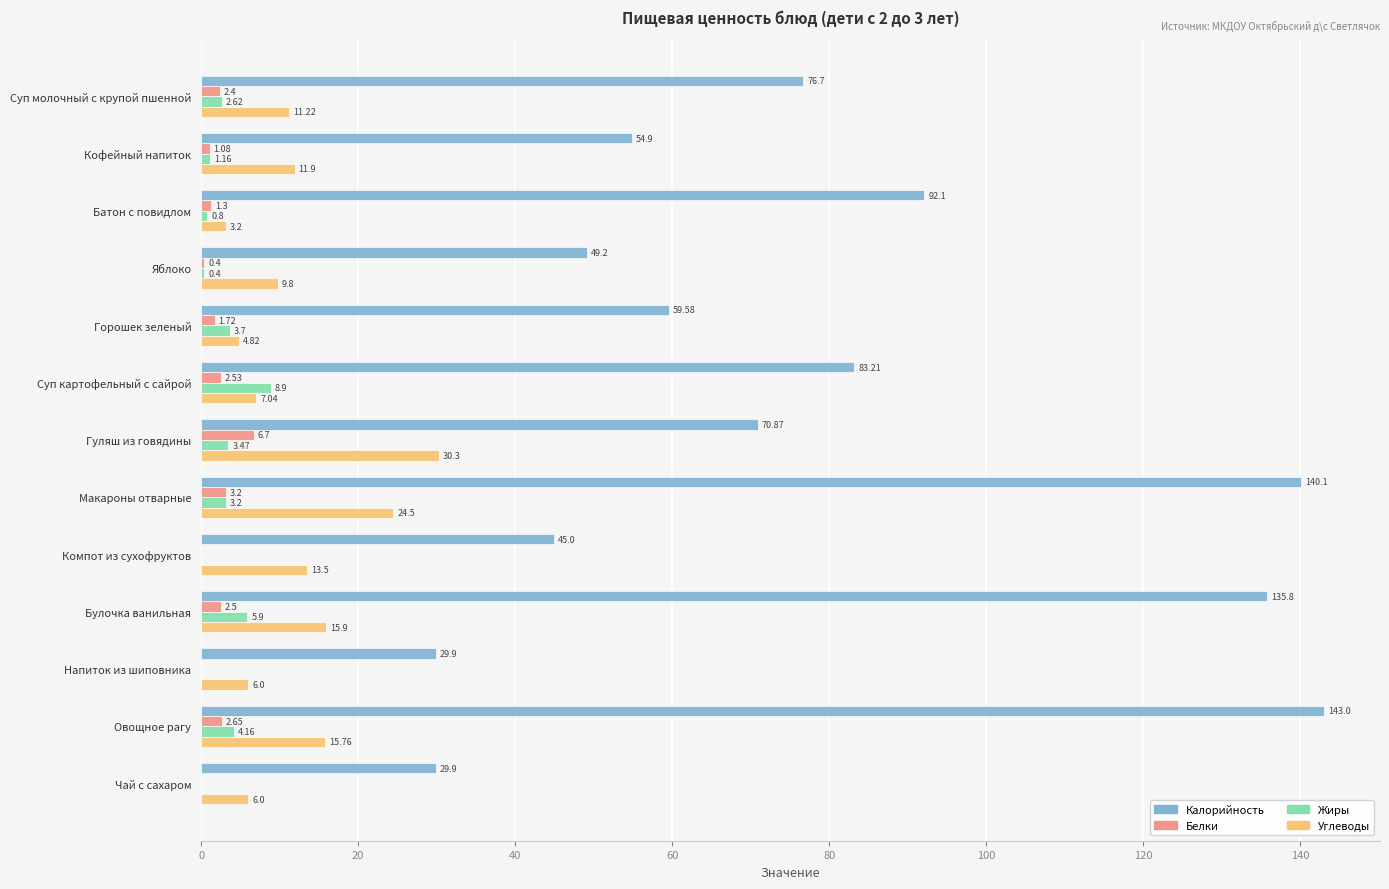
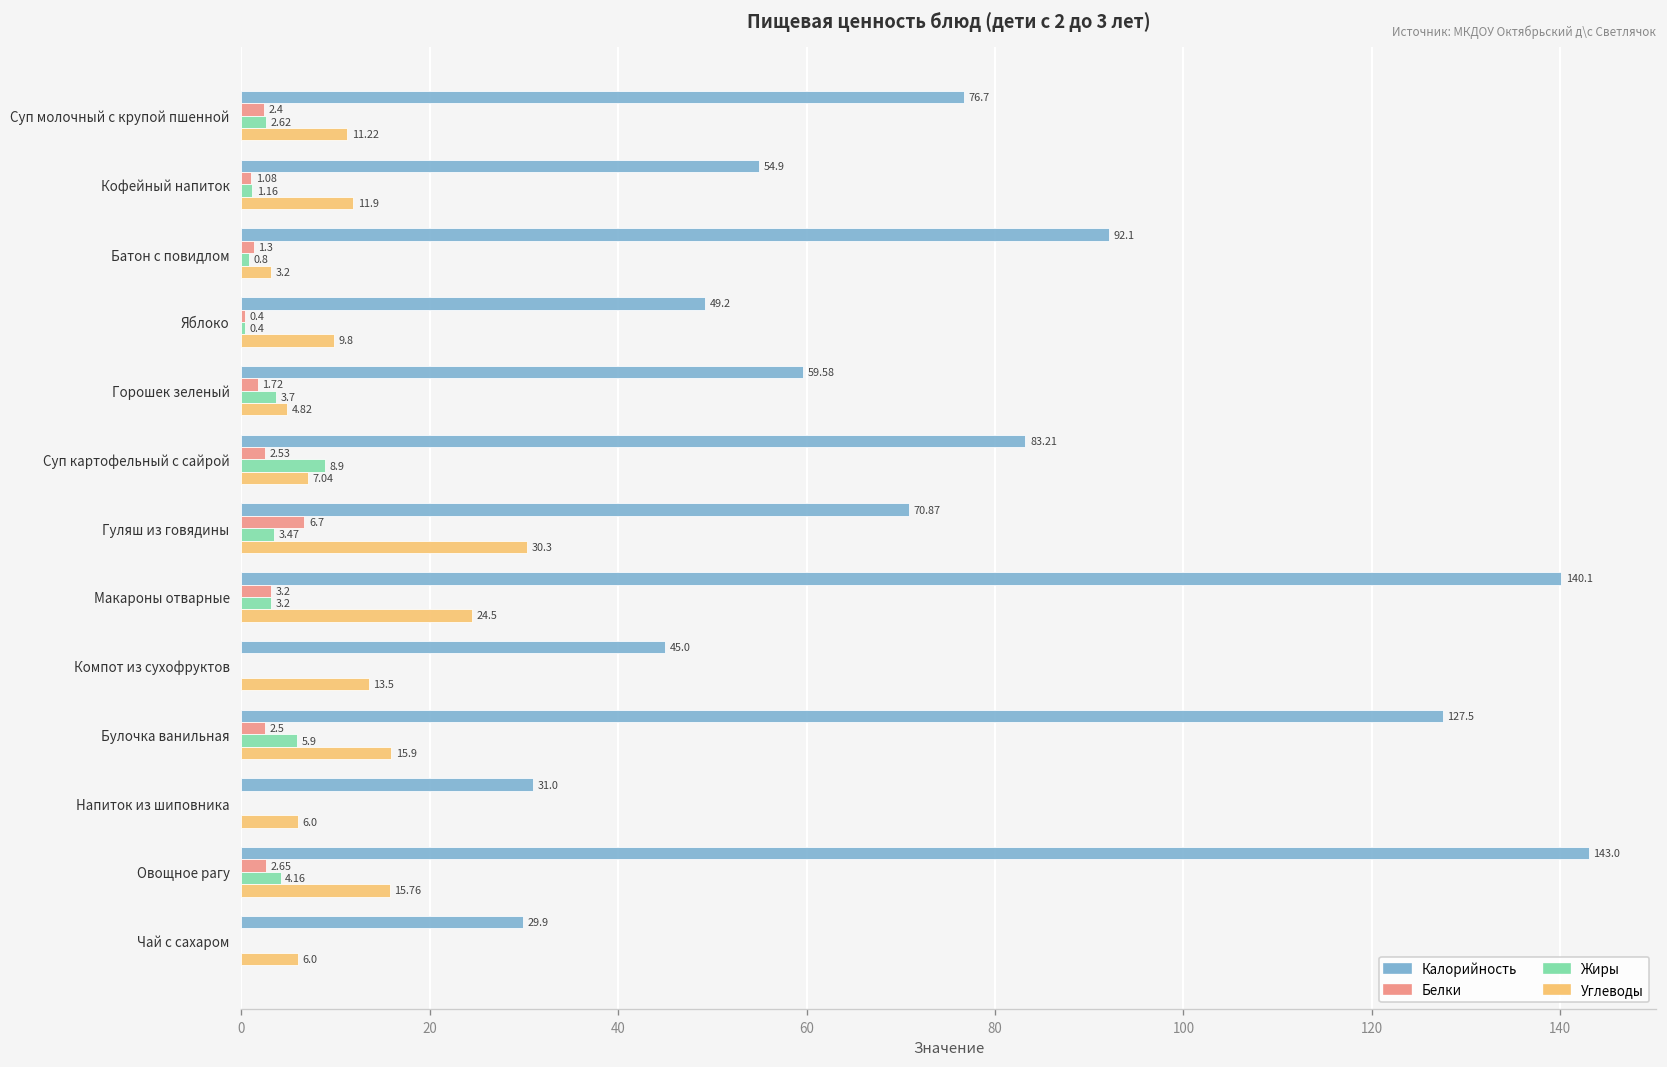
Калорийность, Булочка ванильная: 135.8 -> 127.5
Калорийность, Напиток из шиповника: 29.9 -> 31.0
